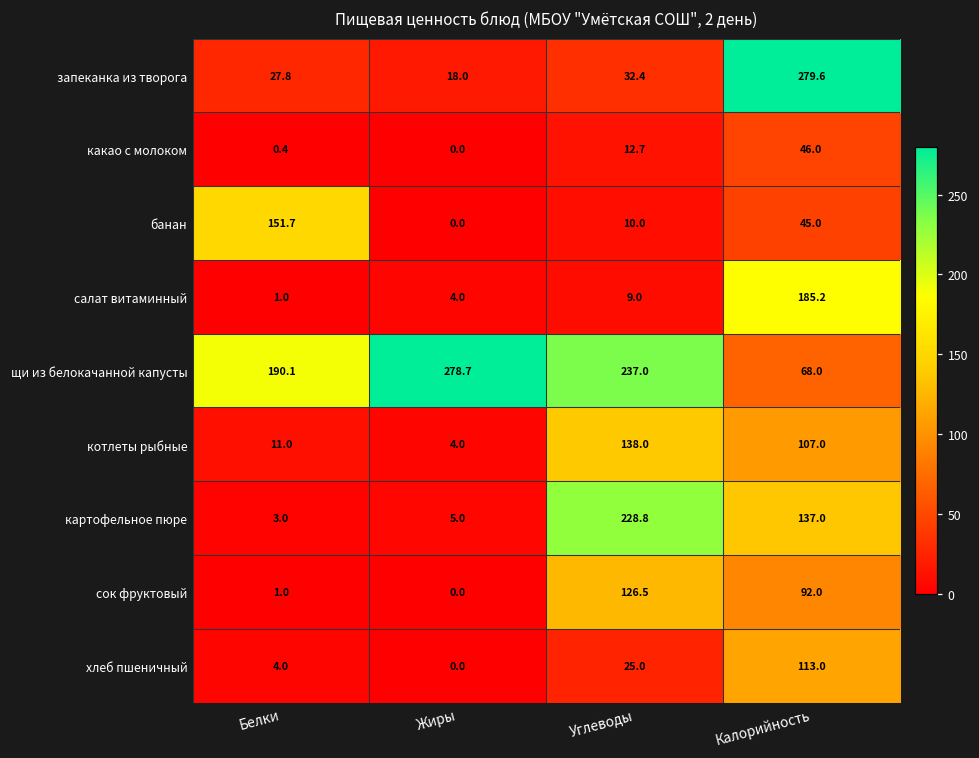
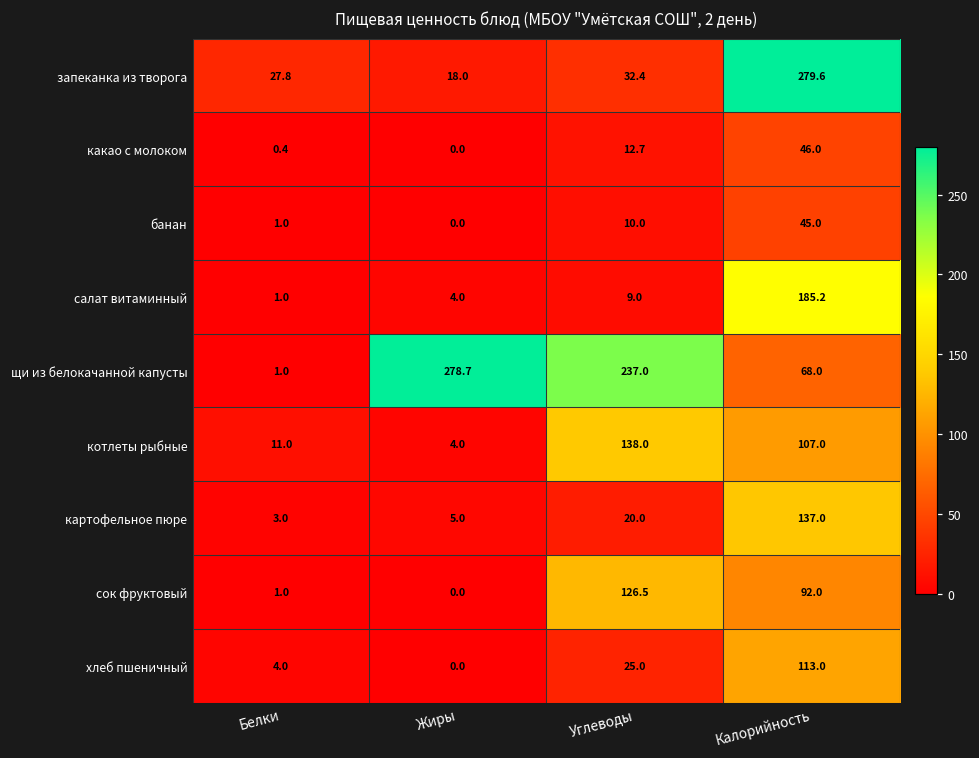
банан, Белки: 151.7 -> 1.0
щи из белокачанной капусты, Белки: 190.1 -> 1.0
картофельное пюре, Углеводы: 228.8 -> 20.0
